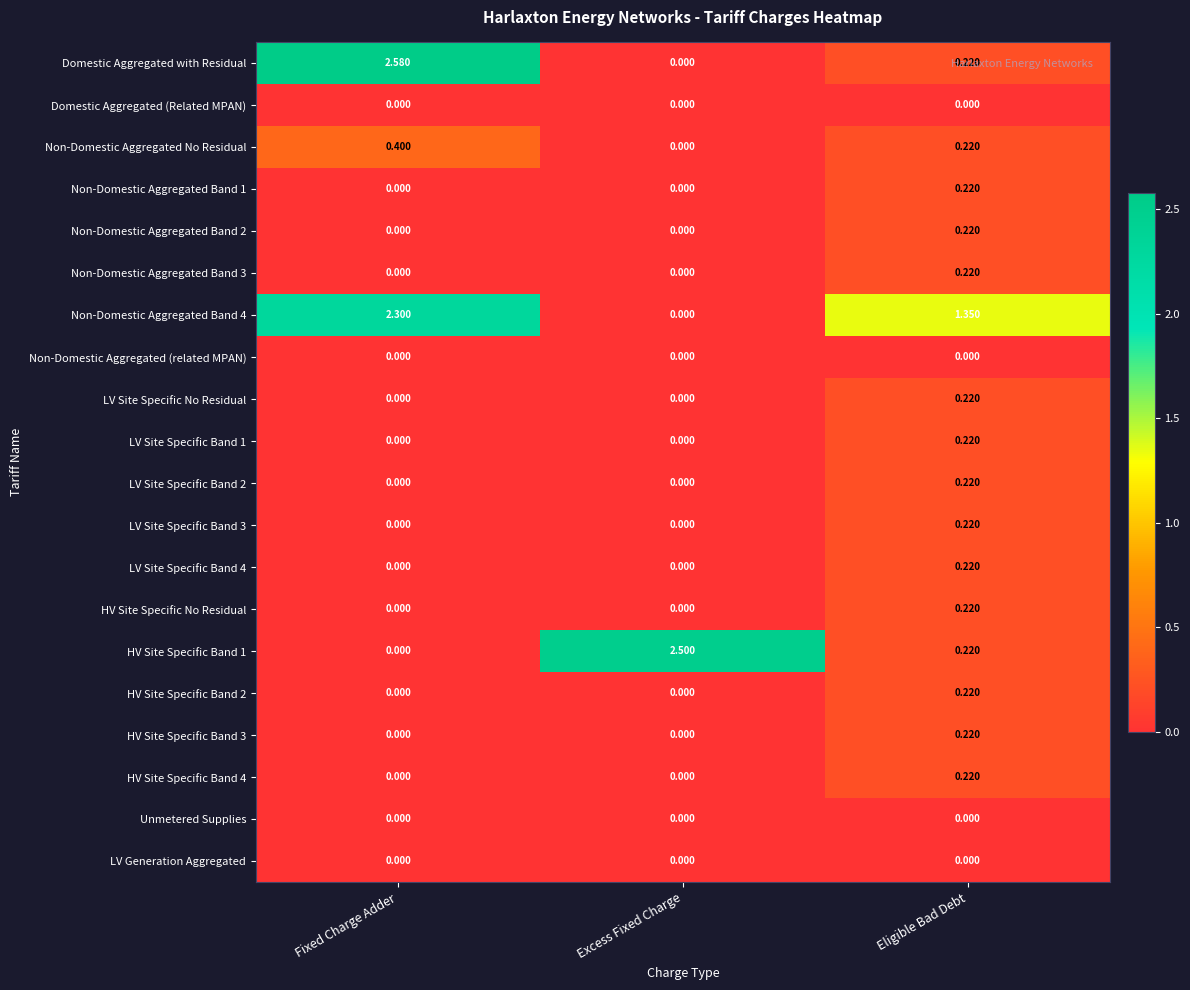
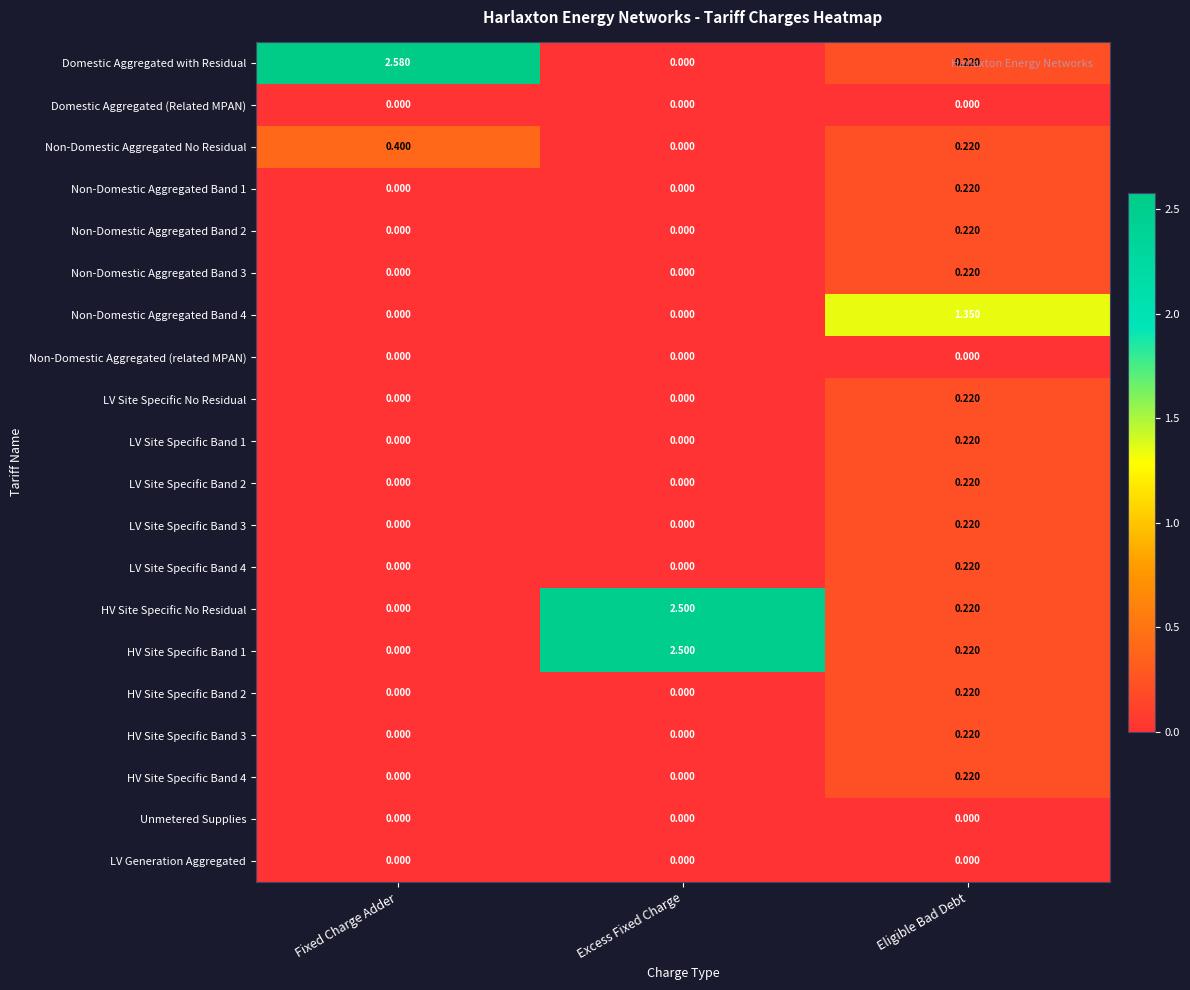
Non-Domestic Aggregated Band 4, Fixed Charge Adder: 2.300 -> 0.000
HV Site Specific No Residual, Excess Fixed Charge: 0.000 -> 2.500
